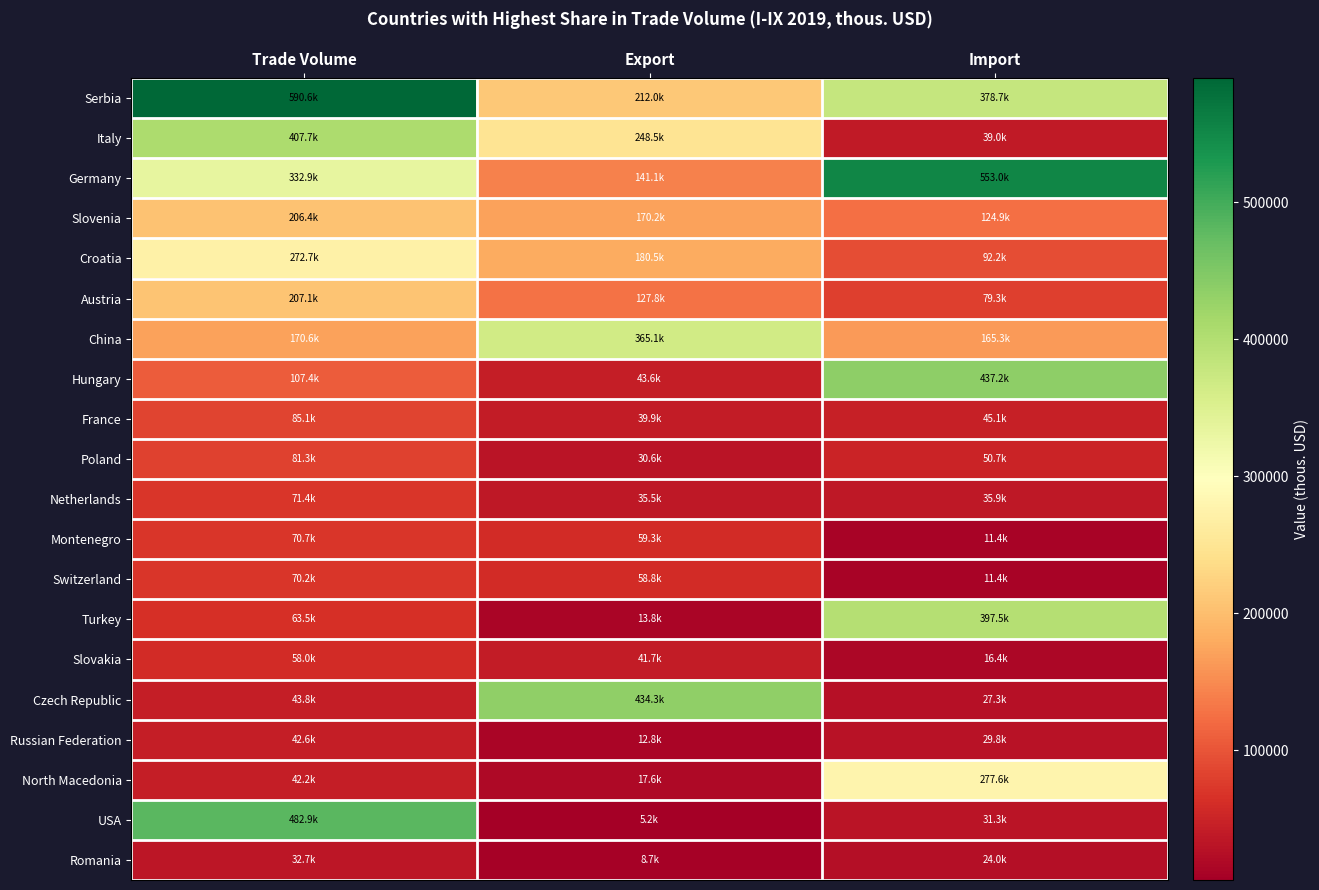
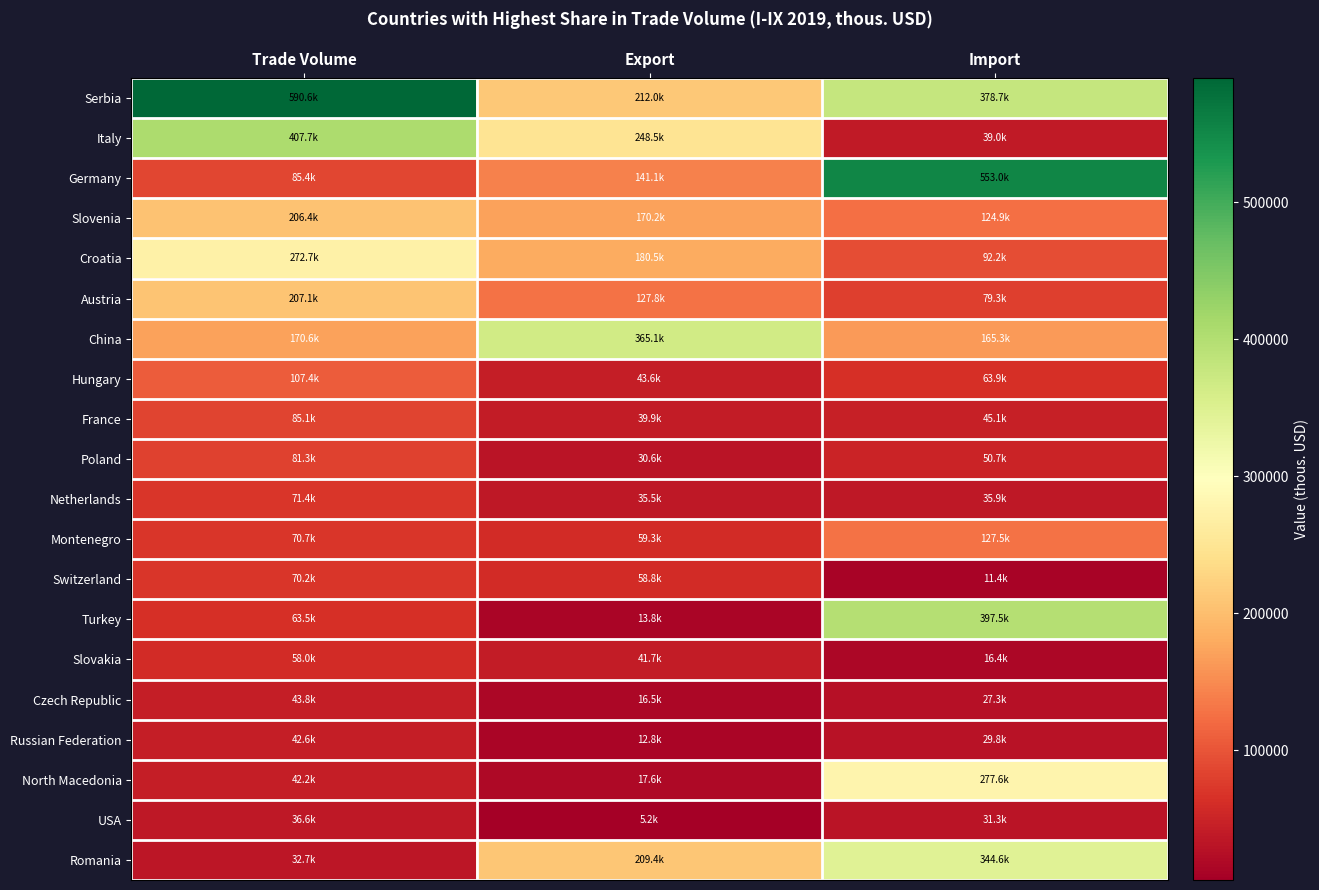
Germany, Trade Volume: 332.9k -> 85.4k
Hungary, Import: 437.2k -> 63.9k
Montenegro, Import: 11.4k -> 127.5k
Czech Republic, Export: 434.3k -> 16.5k
USA, Trade Volume: 482.9k -> 36.6k
Romania, Export: 8.7k -> 209.4k
Romania, Import: 24.0k -> 344.6k
